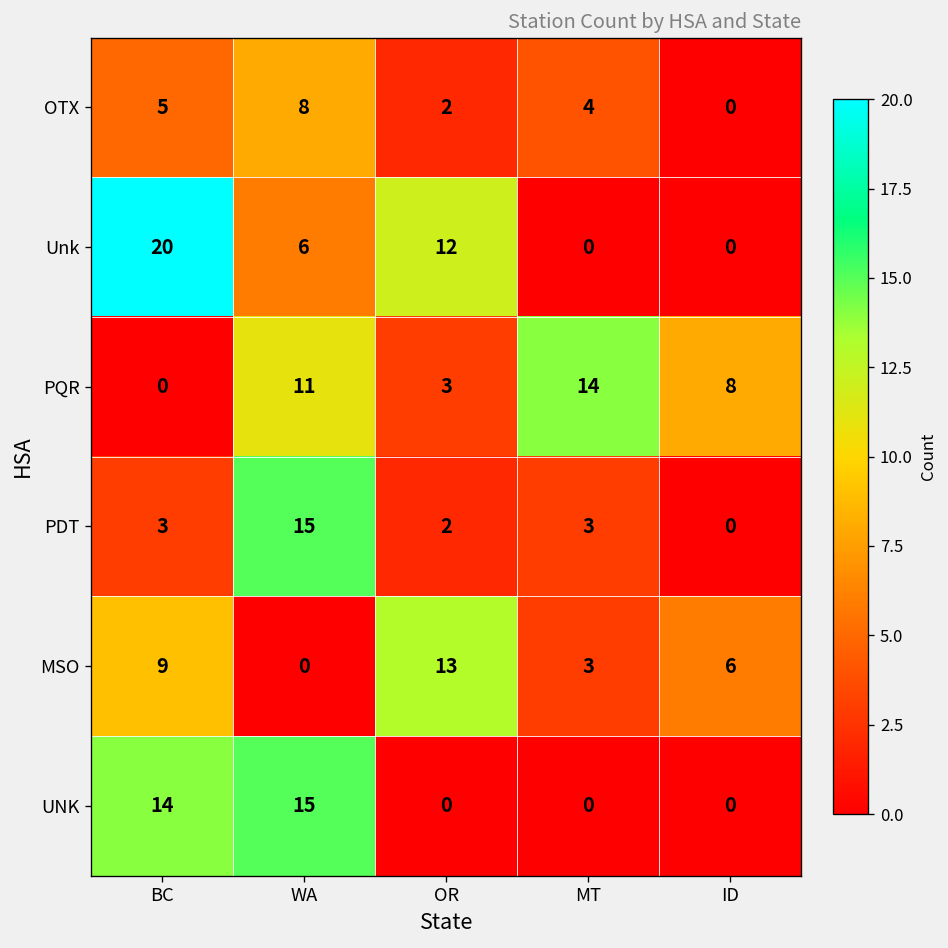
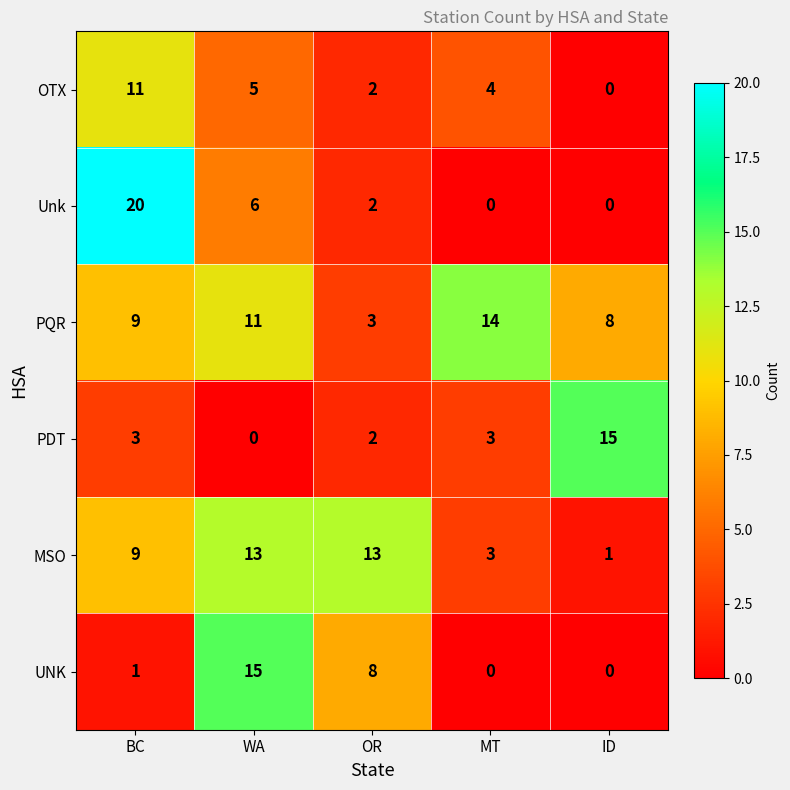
OTX, BC: 5 -> 11
OTX, WA: 8 -> 5
Unk, OR: 12 -> 2
PQR, BC: 0 -> 9
PDT, WA: 15 -> 0
PDT, ID: 0 -> 15
MSO, WA: 0 -> 13
MSO, ID: 6 -> 1
UNK, BC: 14 -> 1
UNK, OR: 0 -> 8
